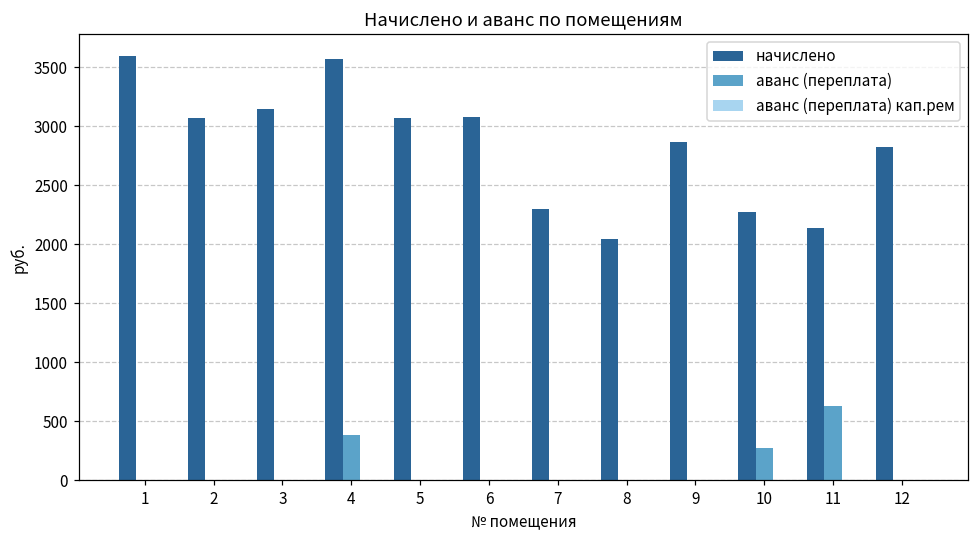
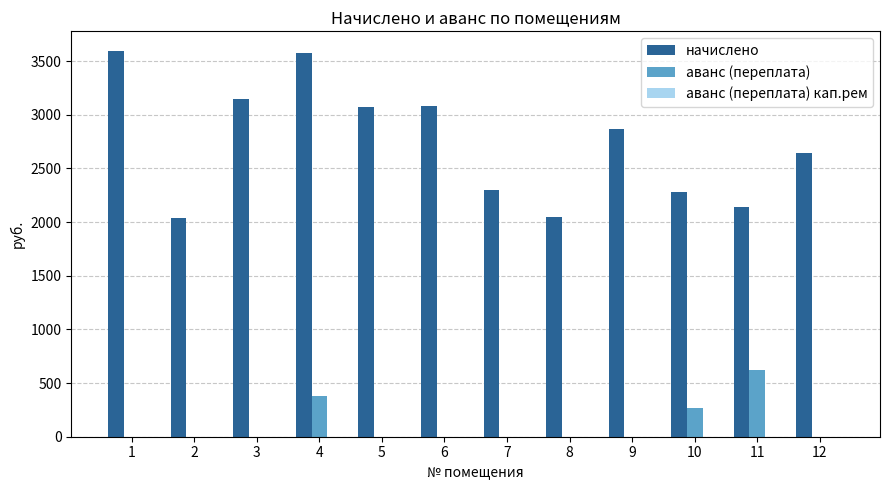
начислено, 2: 3070 -> 2040
начислено, 12: 2820 -> 2640
